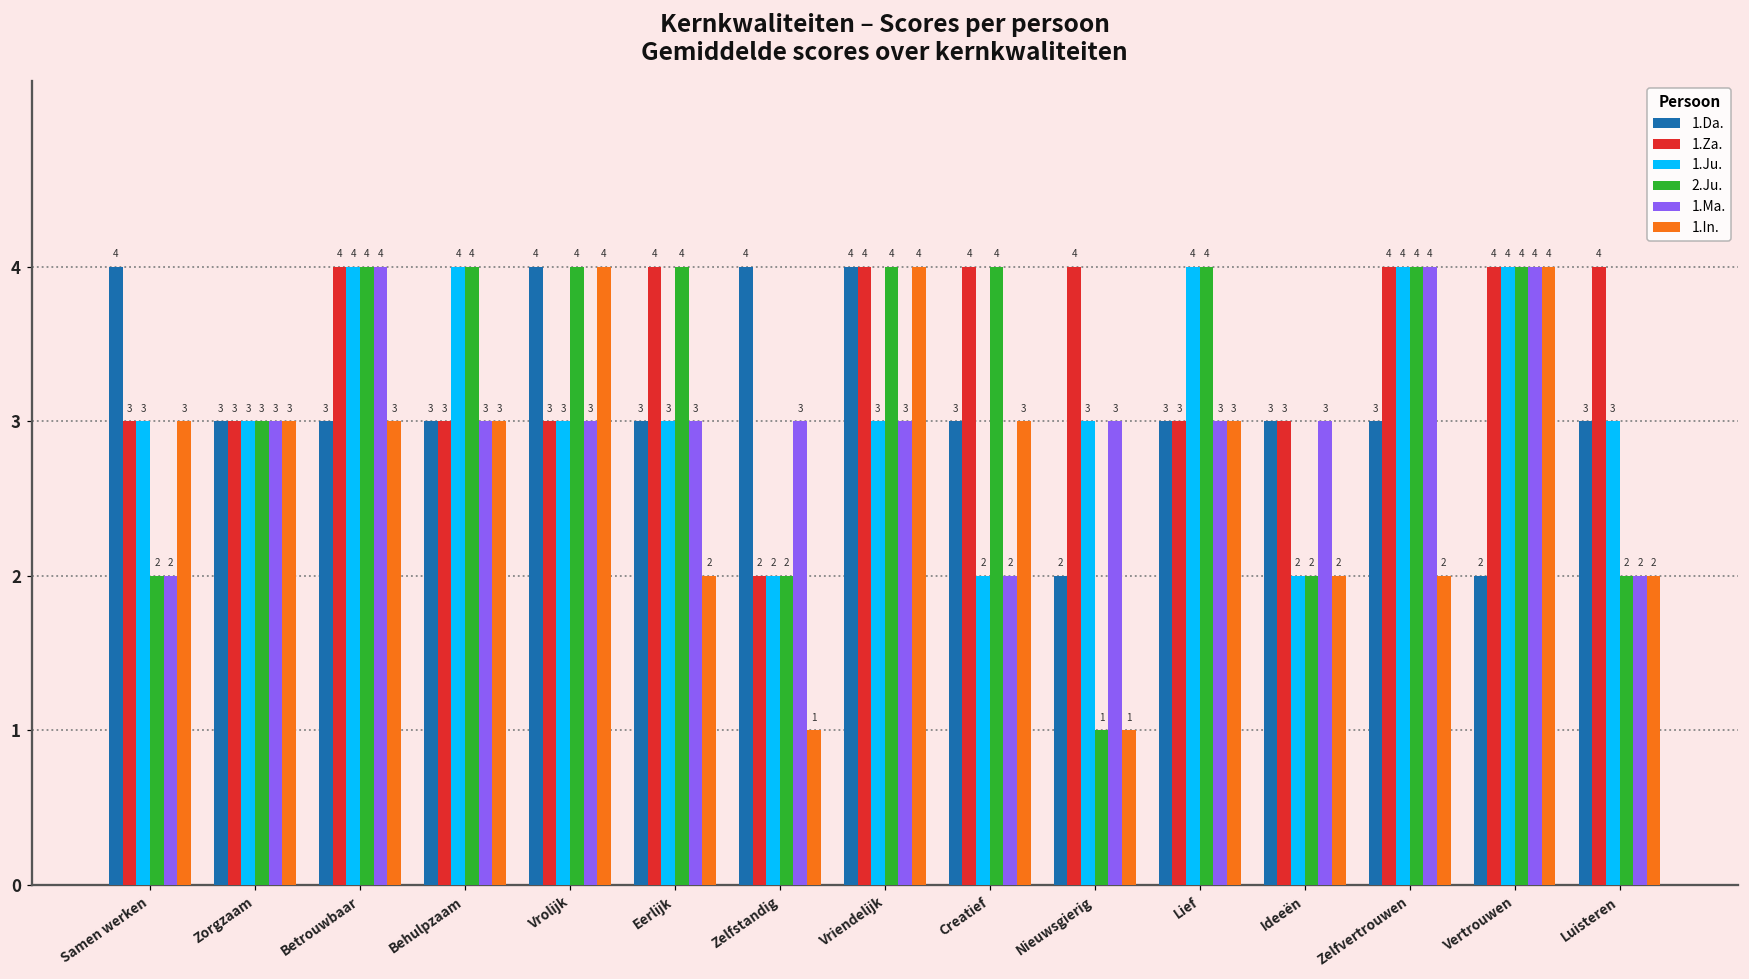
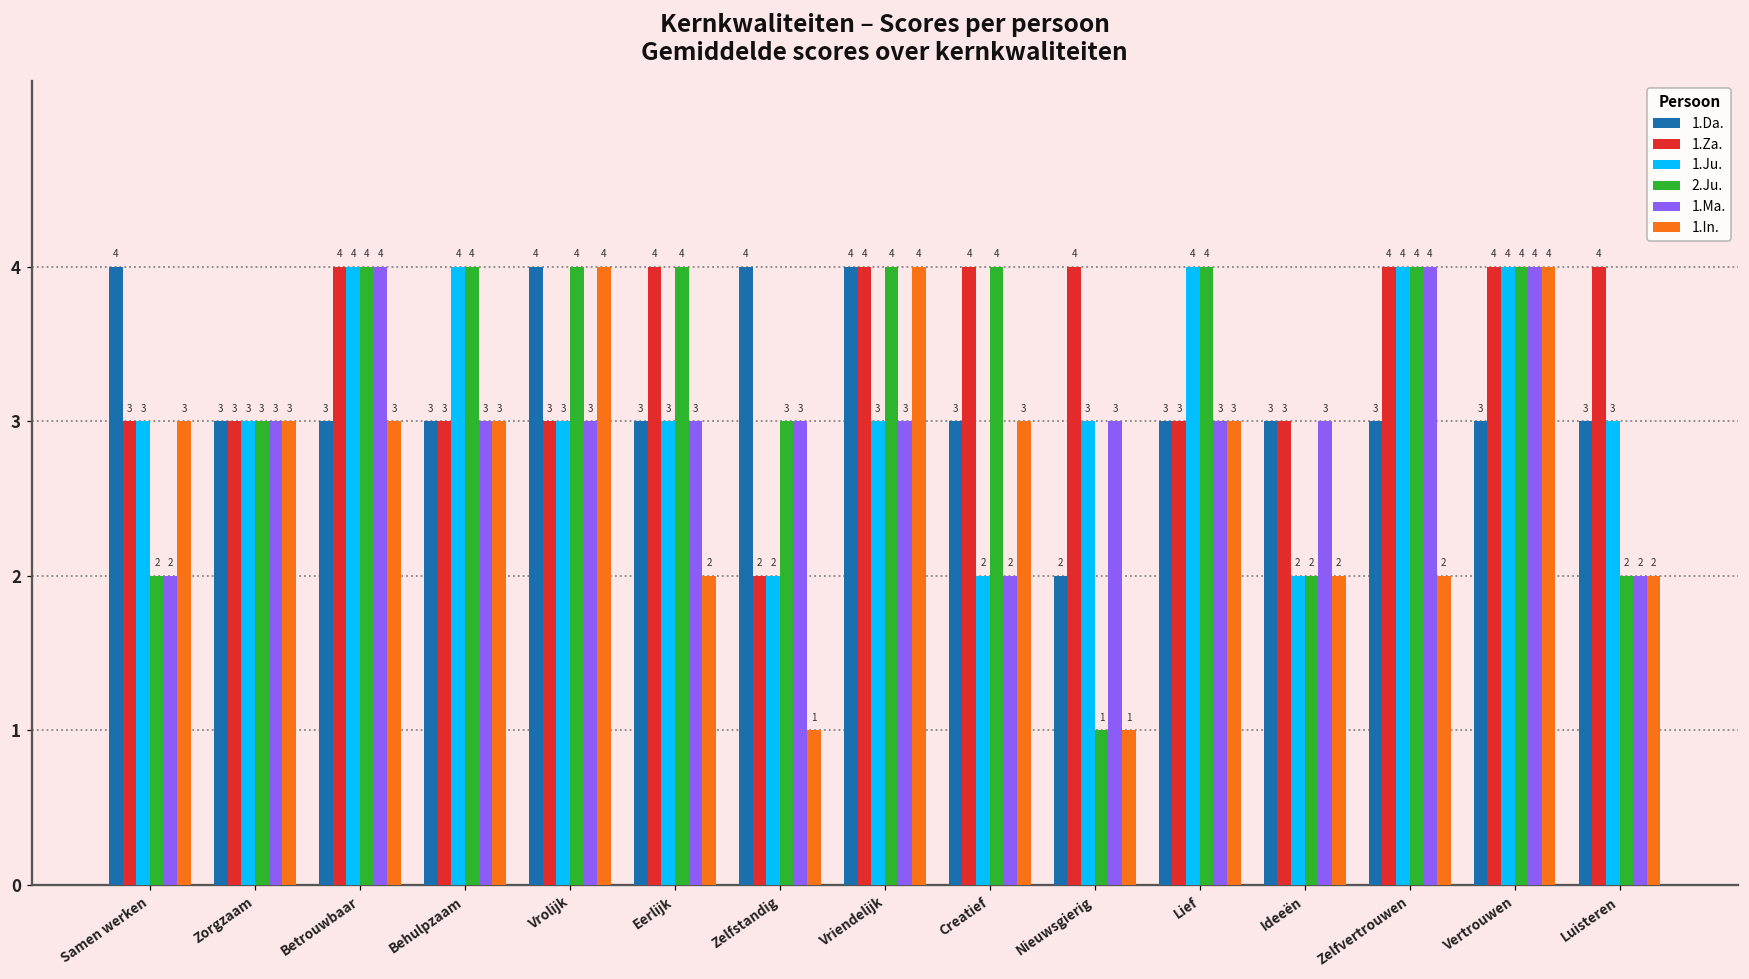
2.Ju., Zelfstandig: 2 -> 3
1.Da., Vertrouwen: 2 -> 3
